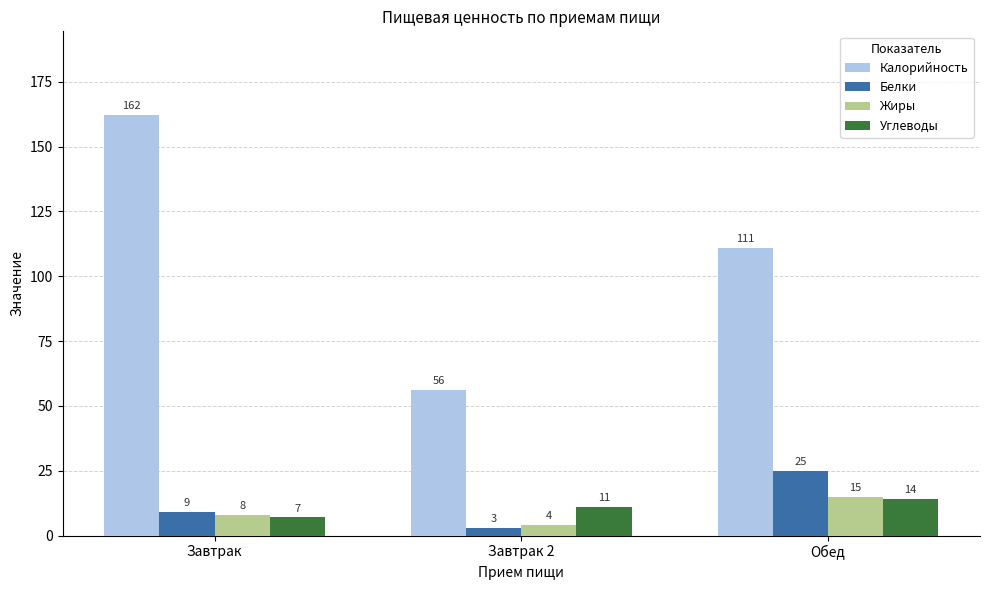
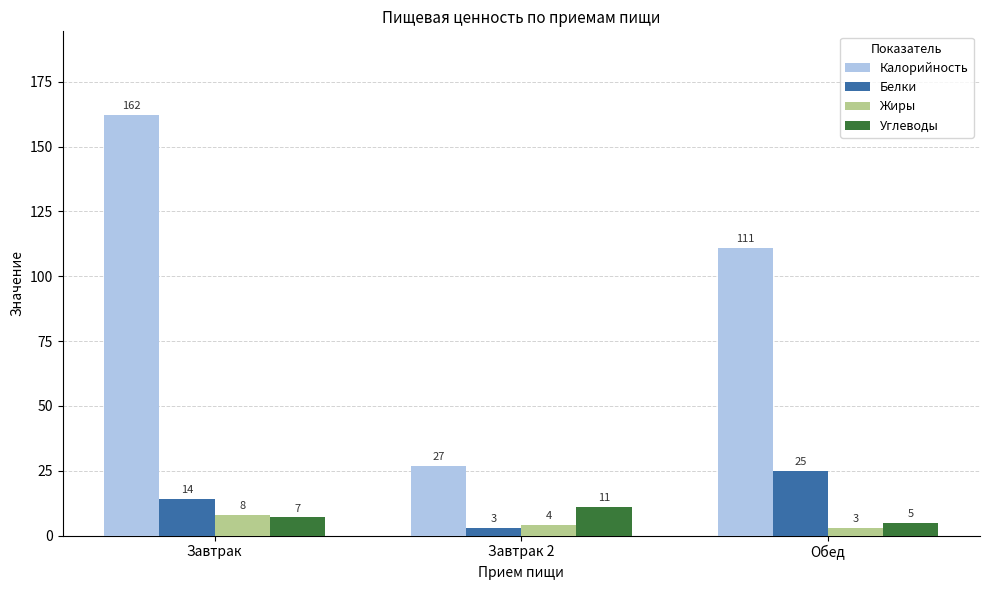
Белки, Завтрак: 9 -> 14
Калорийность, Завтрак 2: 56 -> 27
Жиры, Обед: 15 -> 3
Углеводы, Обед: 14 -> 5
